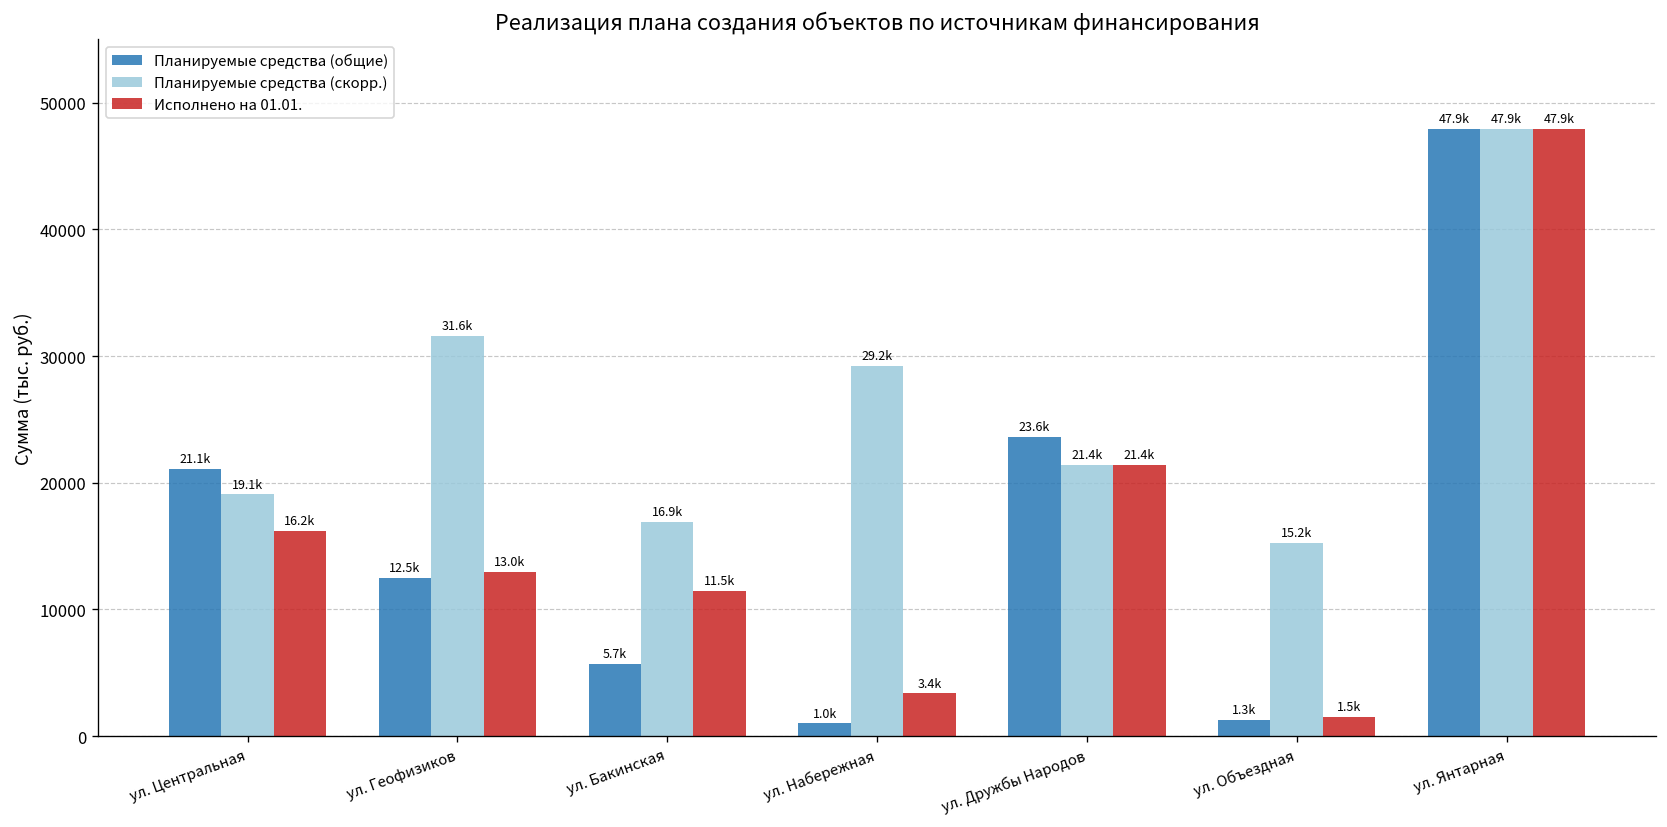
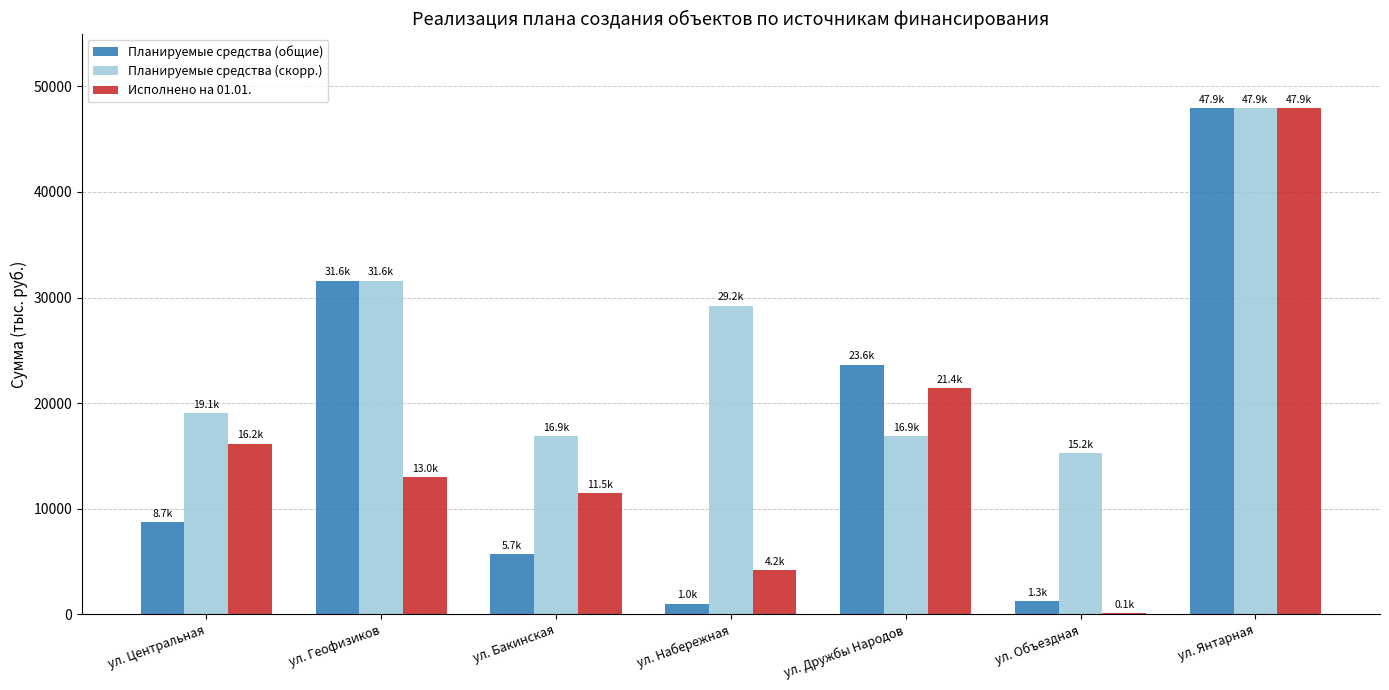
Планируемые средства (общие), ул. Центральная: 21.1k -> 8.7k
Планируемые средства (общие), ул. Геофизиков: 12.5k -> 31.6k
Исполнено на 01.01., ул. Набережная: 3.4k -> 4.2k
Планируемые средства (скорр.), ул. Дружбы Народов: 21.4k -> 16.9k
Исполнено на 01.01., ул. Объездная: 1.5k -> 0.1k
